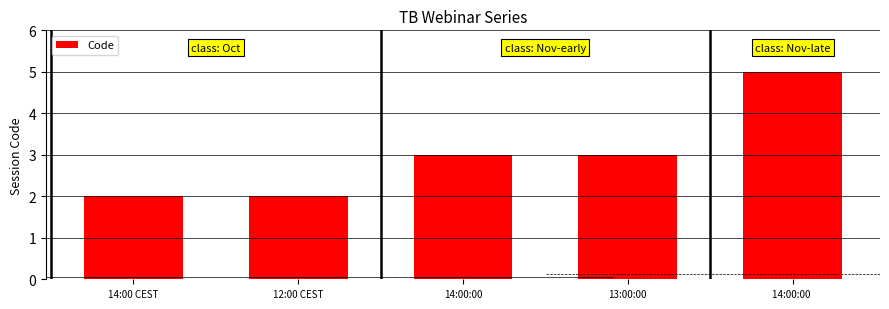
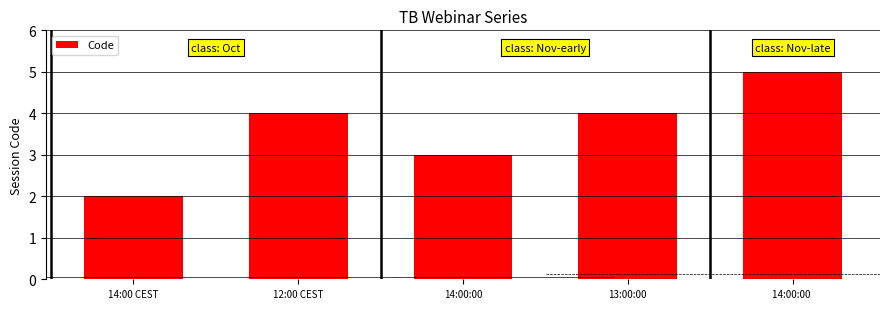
12:00 CEST: 2 -> 4
13:00:00: 3 -> 4
